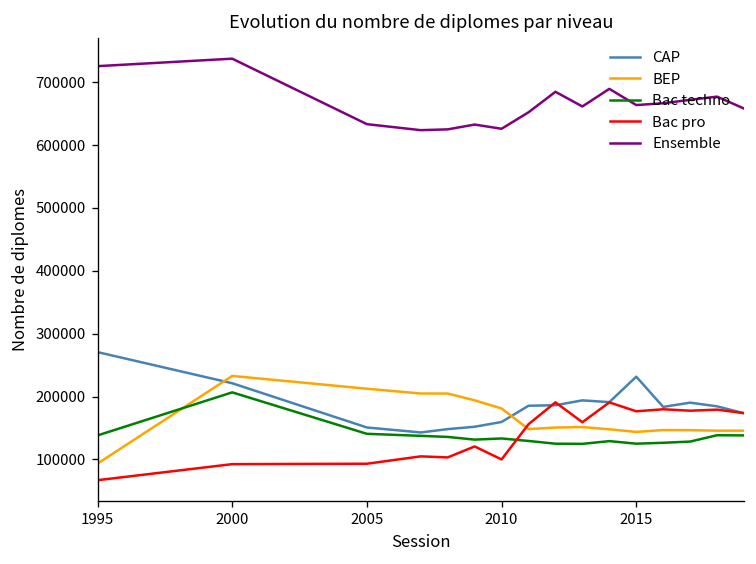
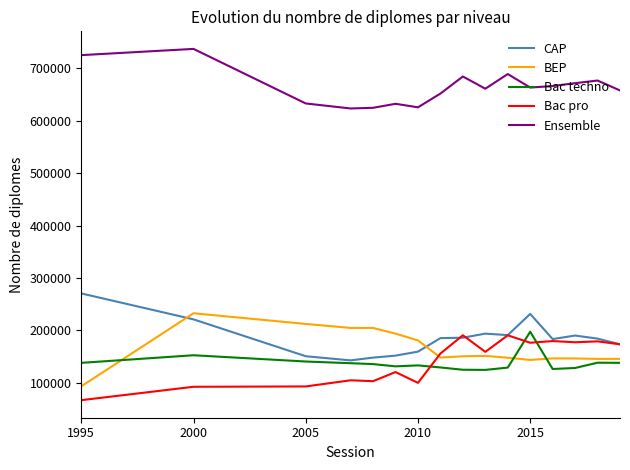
Bac techno, 2000: 210000 -> 150000
Bac techno, 2015: 130000 -> 200000
